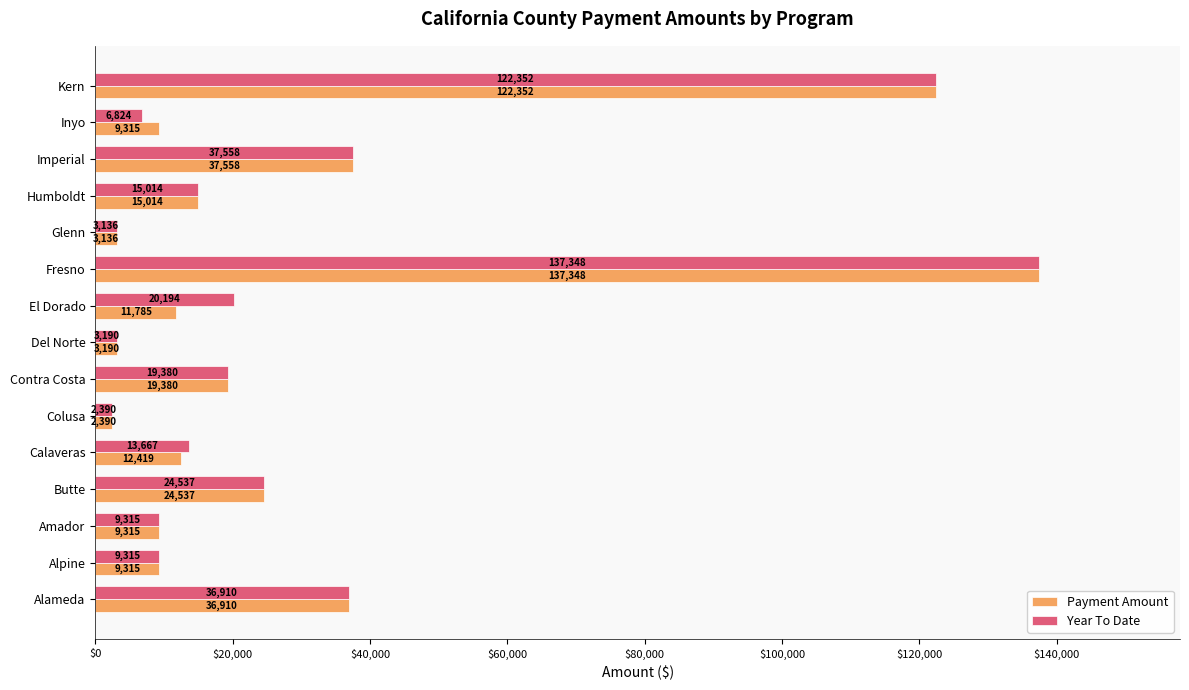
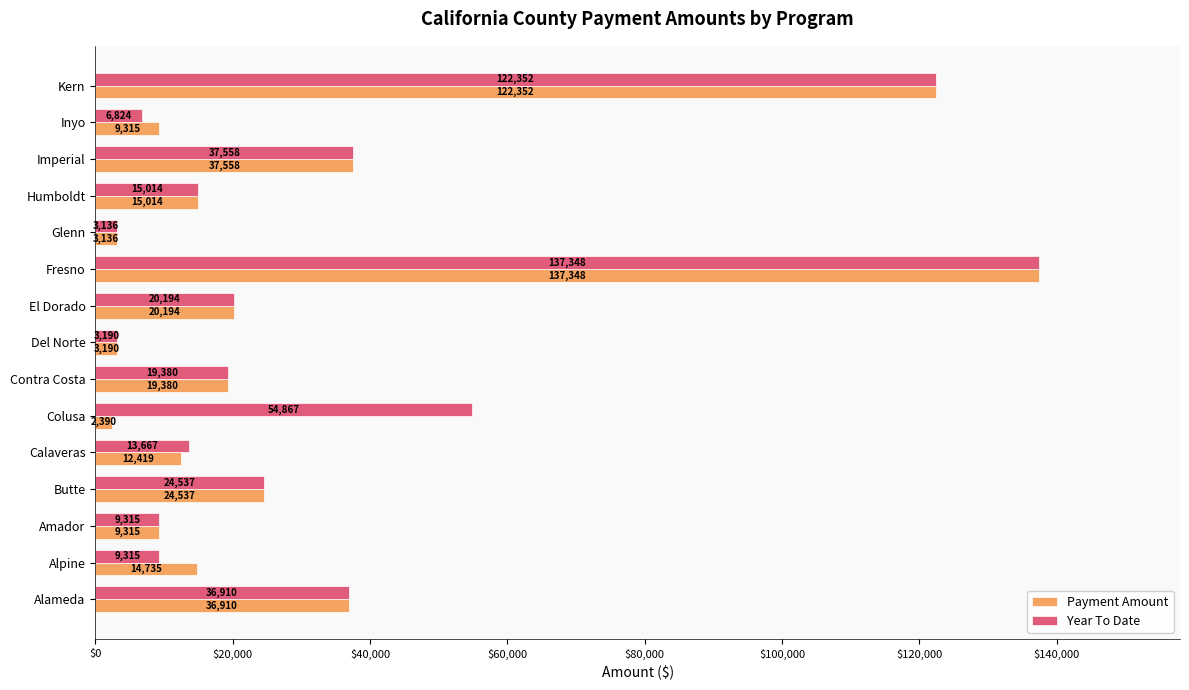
Payment Amount, El Dorado: 11,785 -> 20,194
Year To Date, Colusa: 2,390 -> 54,867
Payment Amount, Alpine: 9,315 -> 14,735
